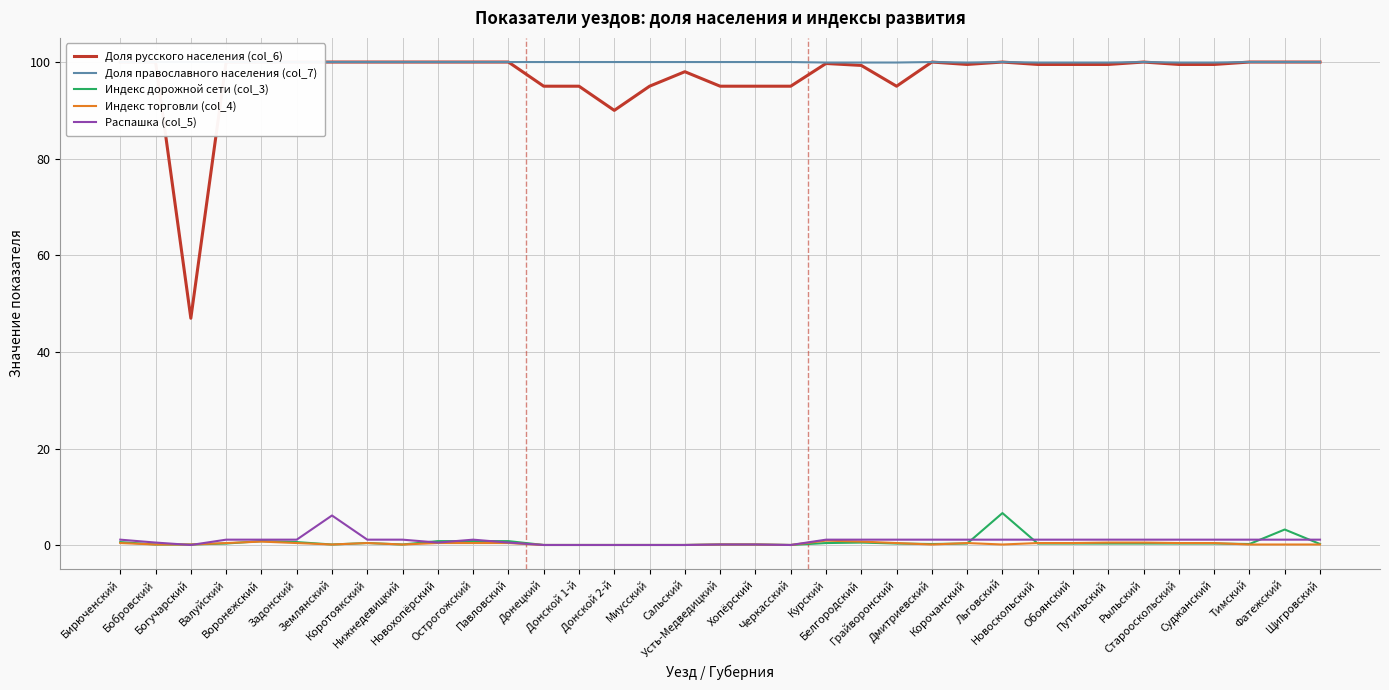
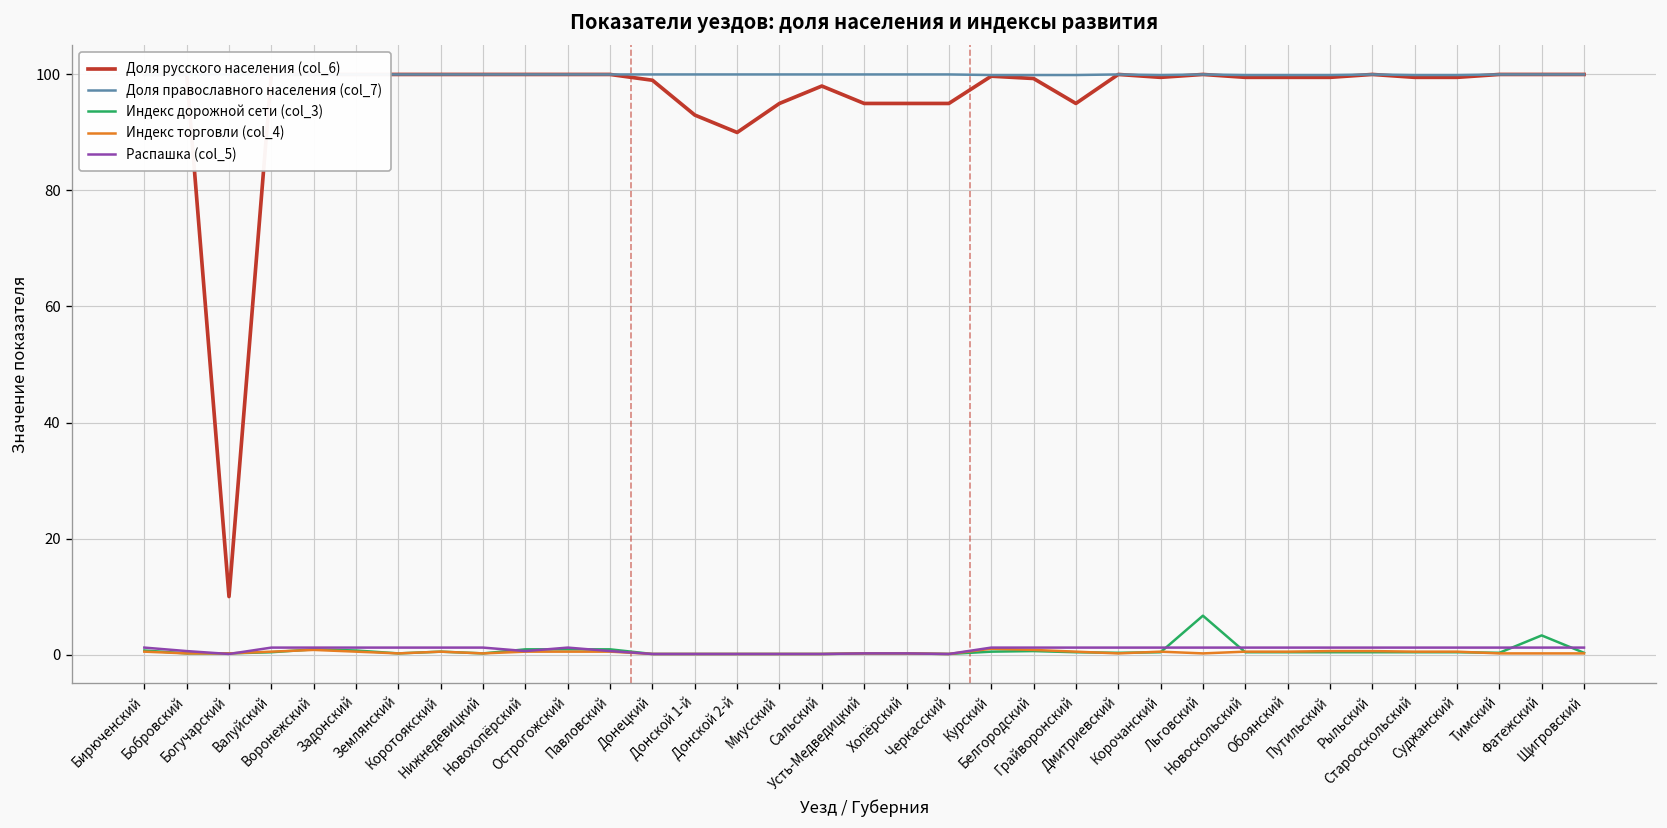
Доля русского населения (col_6), Богучарский: 47 -> 10
Распашка (col_5), Землянский: 6 -> 1
Доля русского населения (col_6), Донецкий: 95 -> 99
Доля русского населения (col_6), Донской 1-й: 95 -> 93
